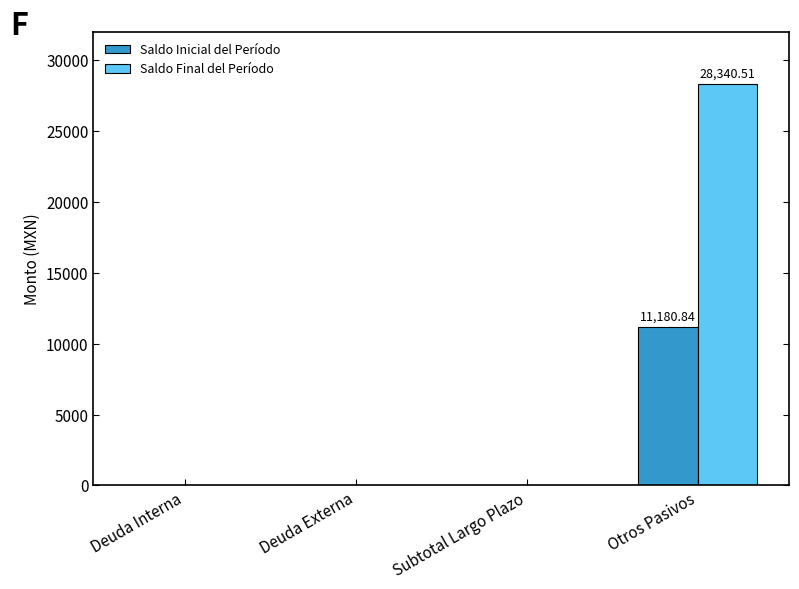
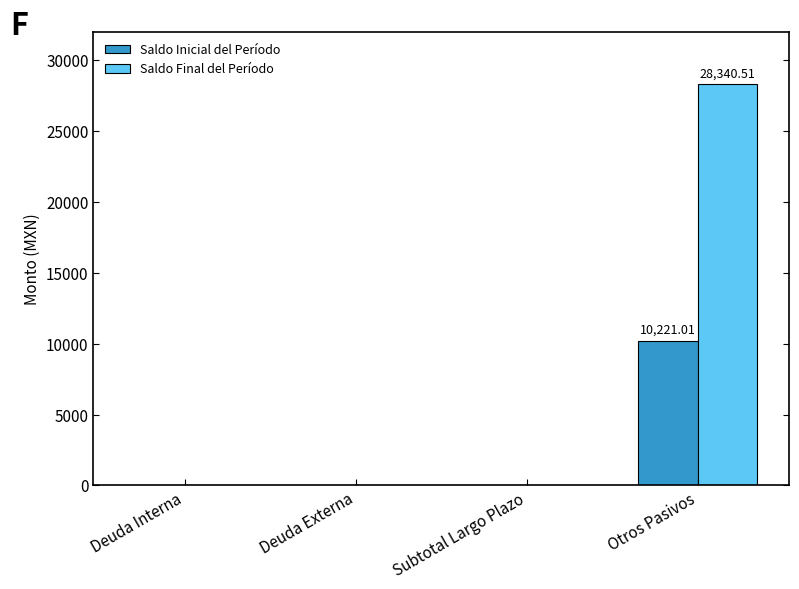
Saldo Inicial del Período, Otros Pasivos: 11,180.84 -> 10,221.01
